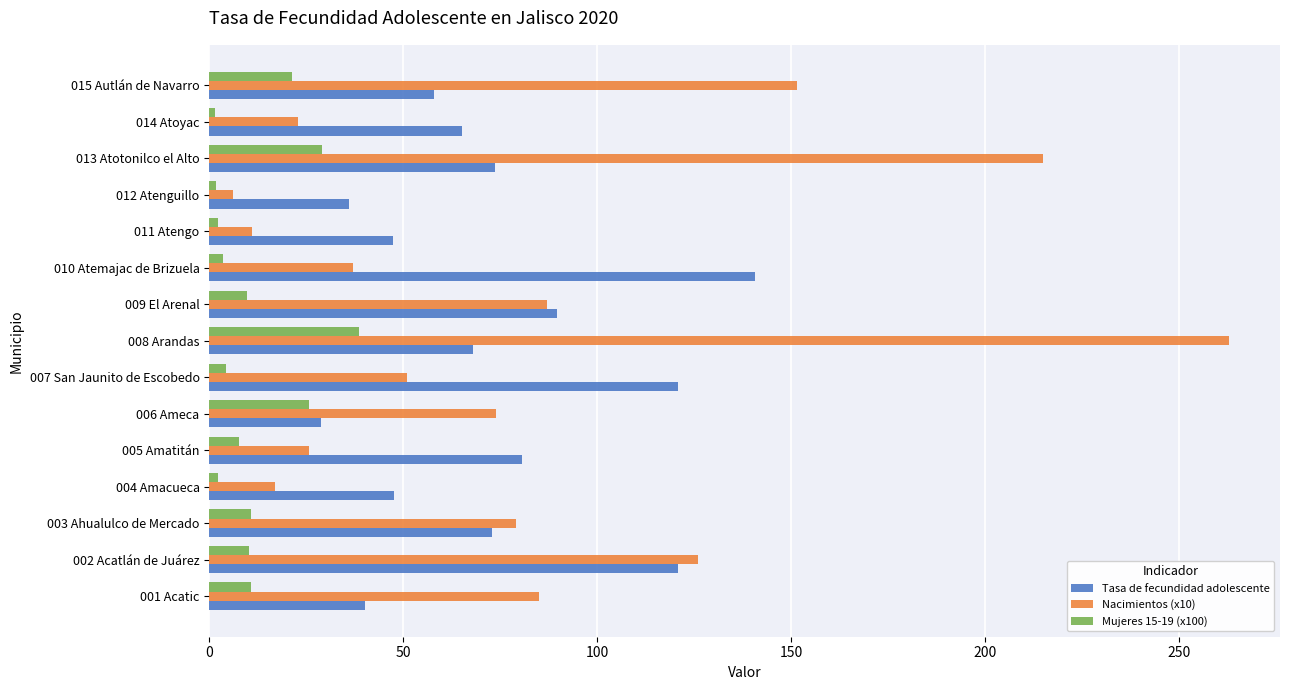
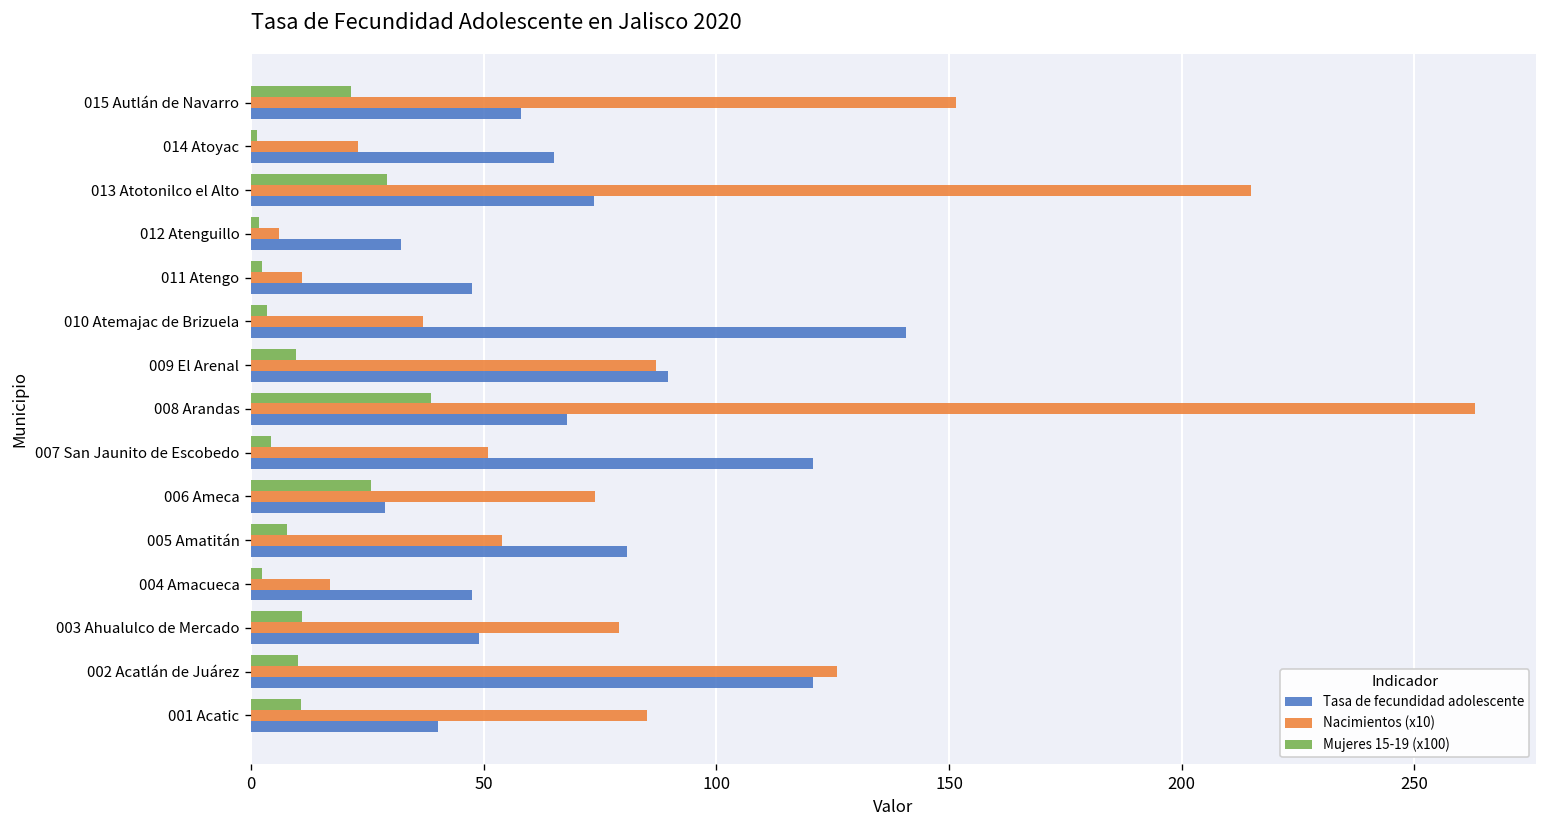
Tasa de fecundidad adolescente, 012 Atenguillo: 36 -> 32
Nacimientos (x10), 005 Amatitán: 26 -> 54
Tasa de fecundidad adolescente, 003 Ahualulco de Mercado: 73 -> 49
